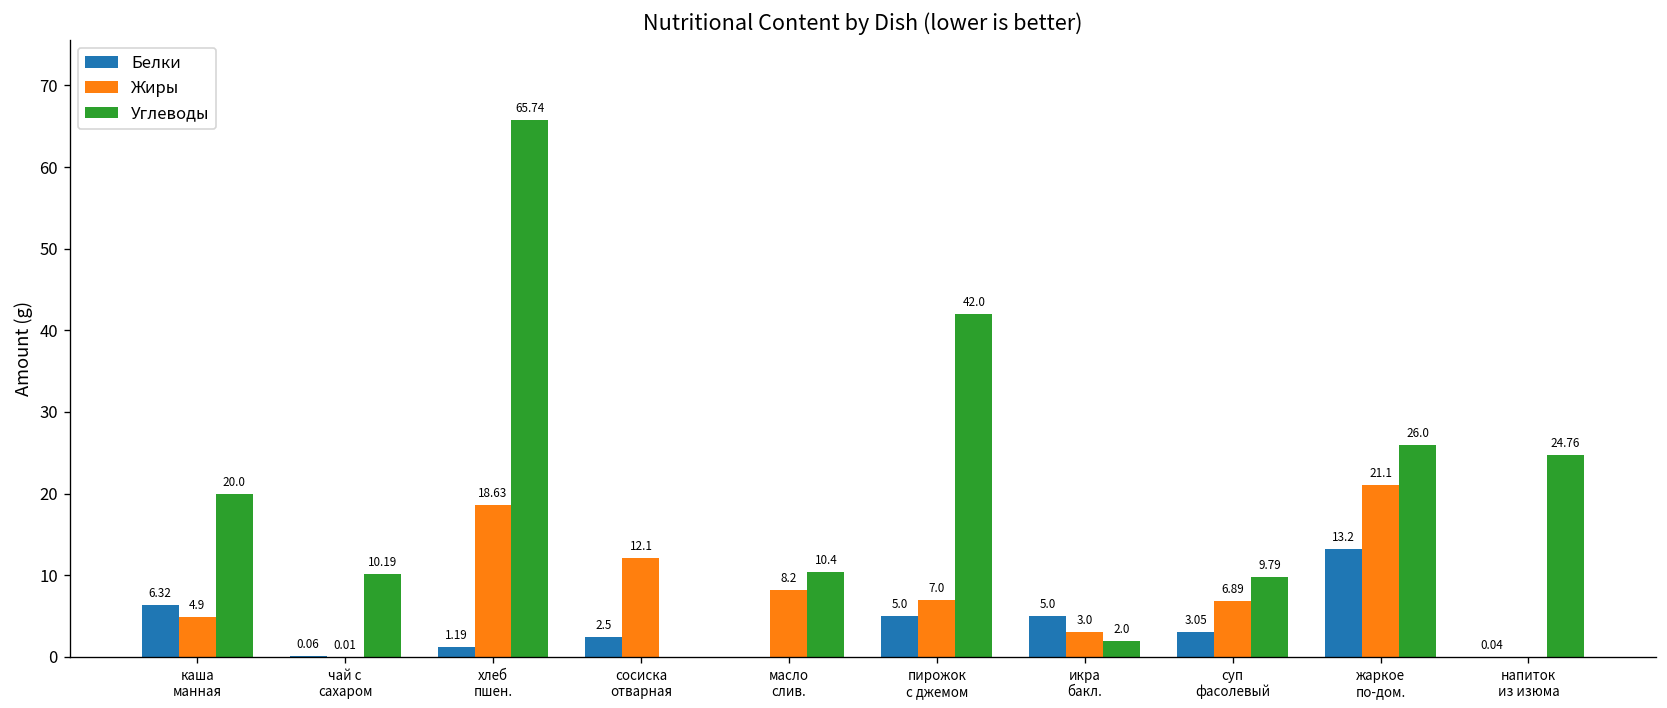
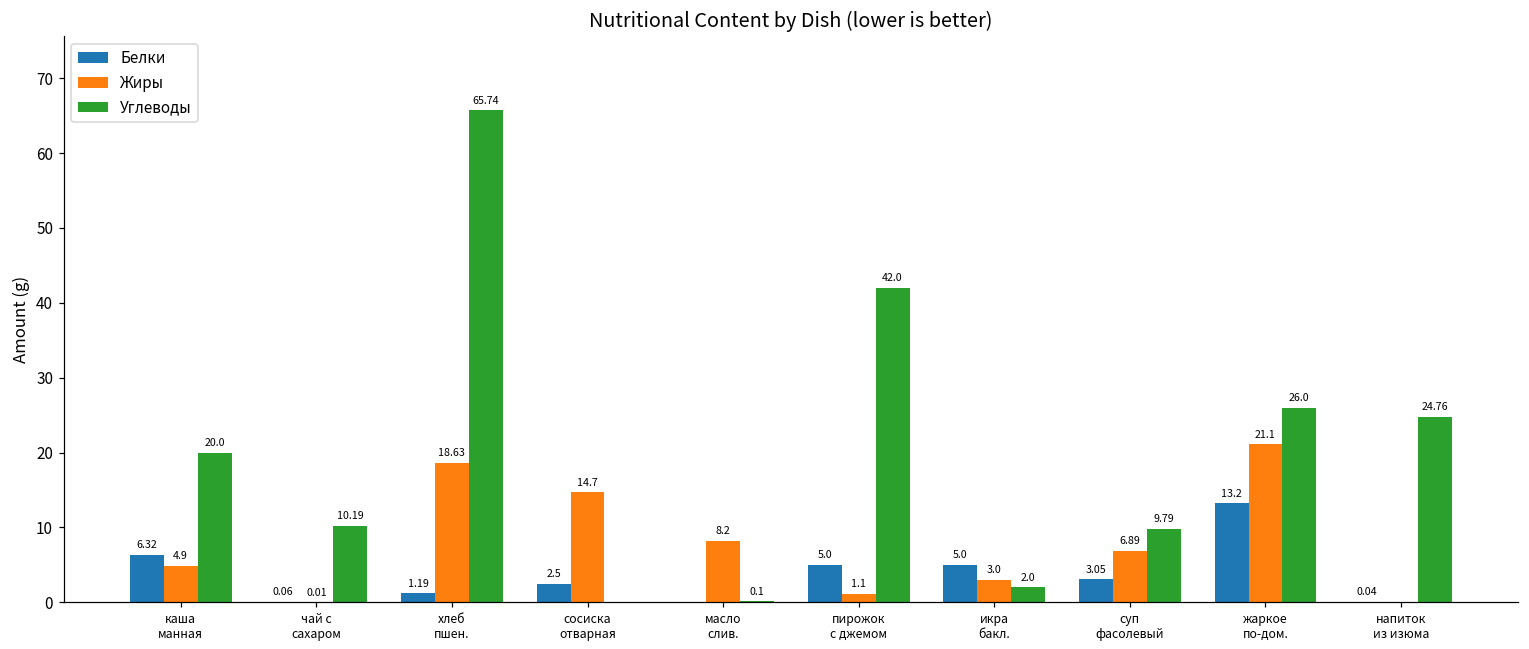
Жиры, сосиска отварная: 12.1 -> 14.7
Углеводы, масло слив.: 10.4 -> 0.1
Жиры, пирожок с джемом: 7.0 -> 1.1
